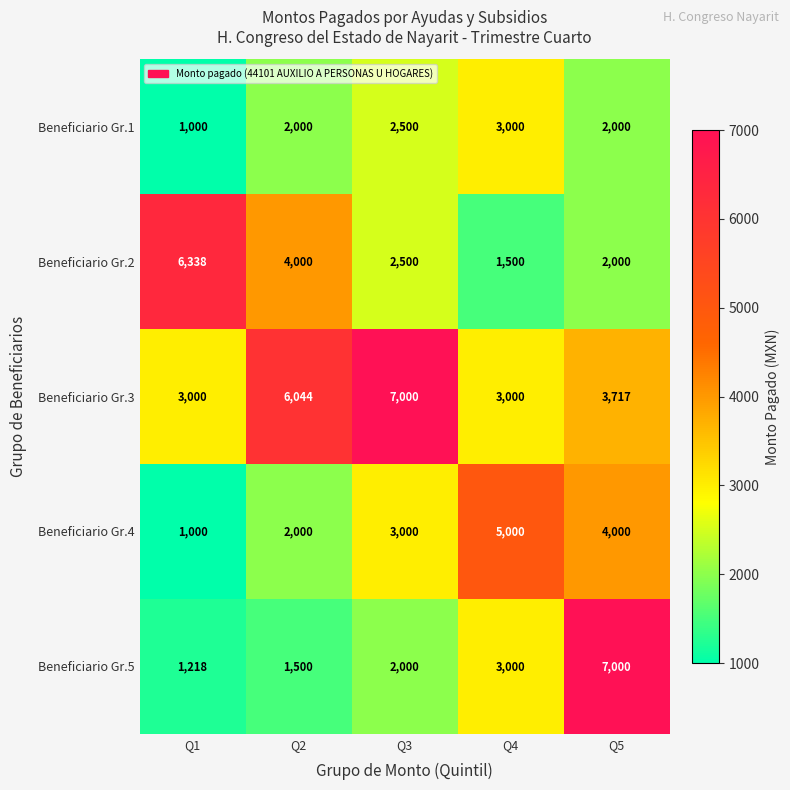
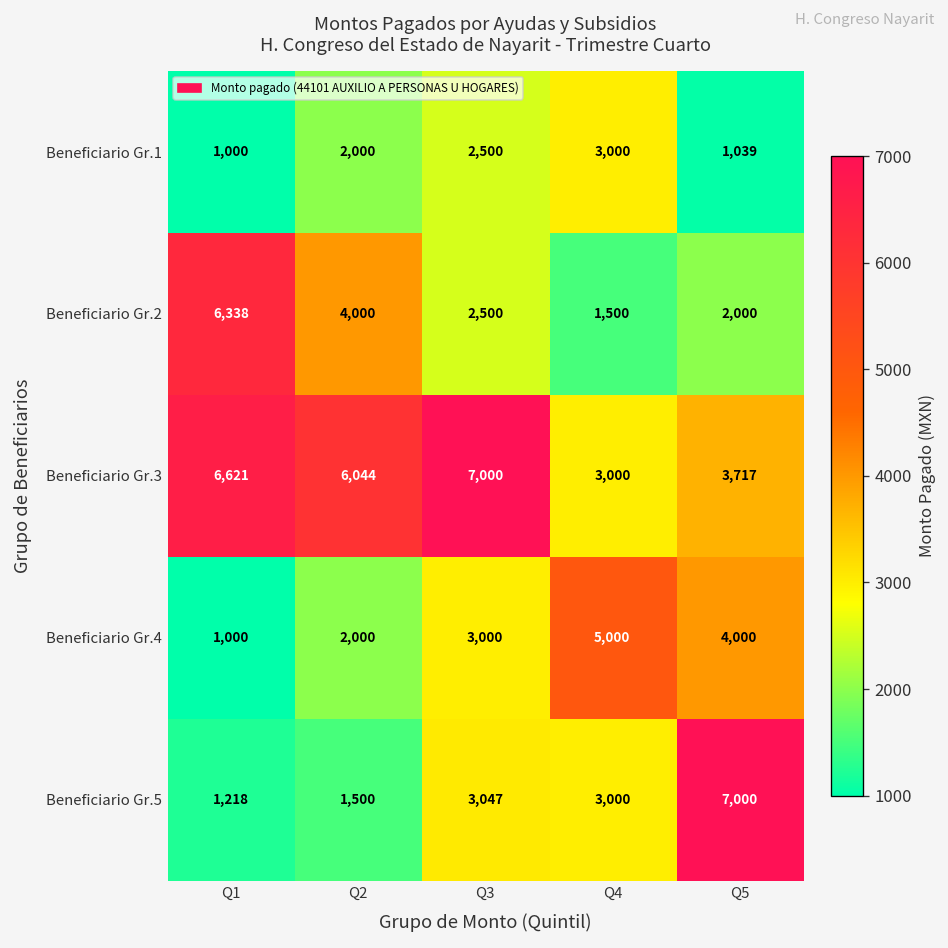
Beneficiario Gr.1, Q5: 2,000 -> 1,039
Beneficiario Gr.3, Q1: 3,000 -> 6,621
Beneficiario Gr.5, Q3: 2,000 -> 3,047
